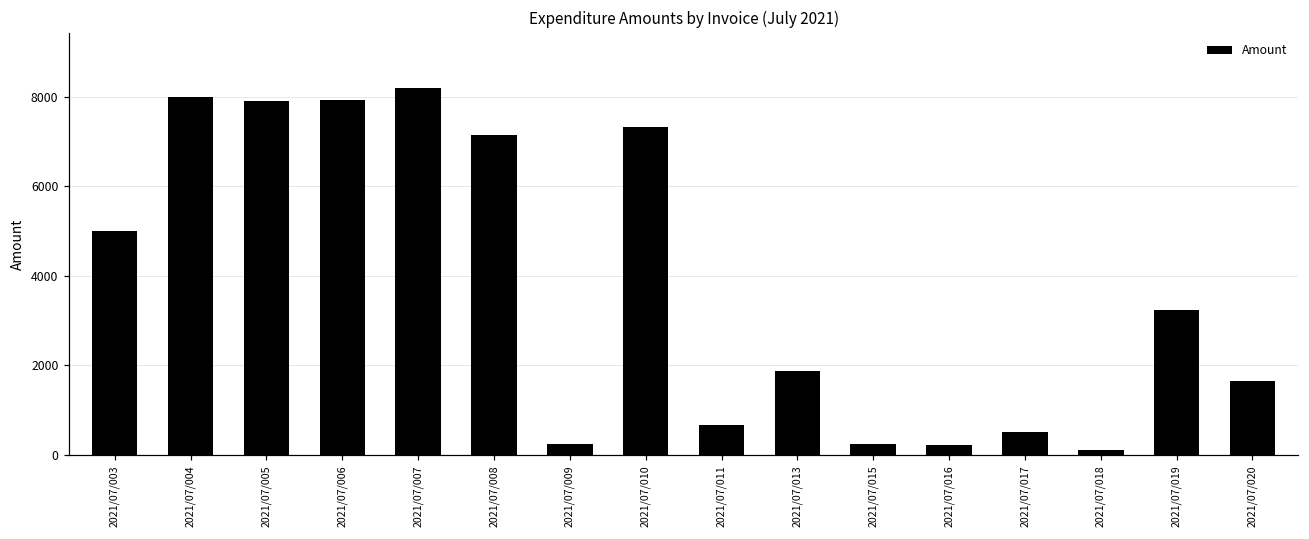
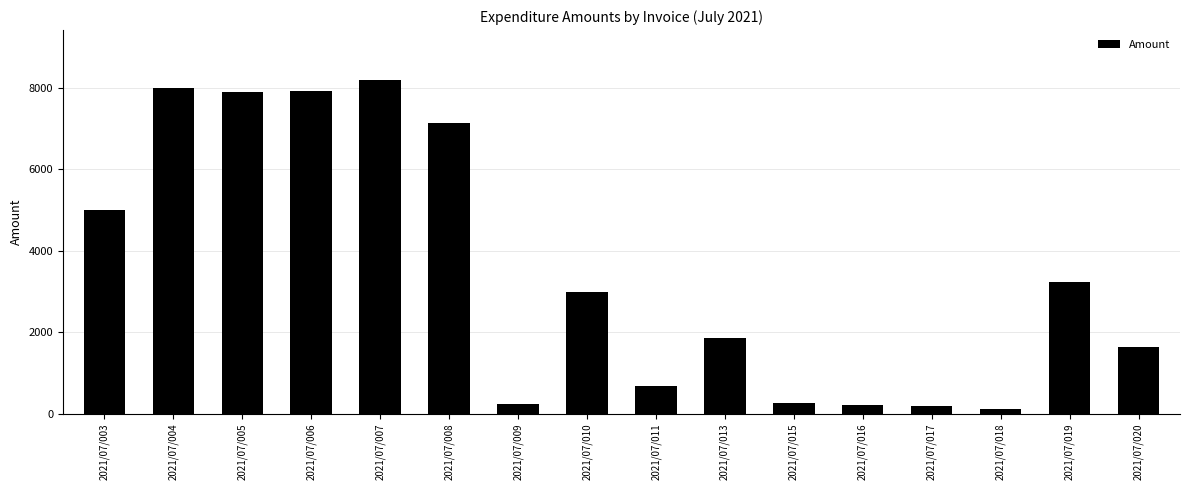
2021/07/010: 7300 -> 3000
2021/07/017: 500 -> 200
